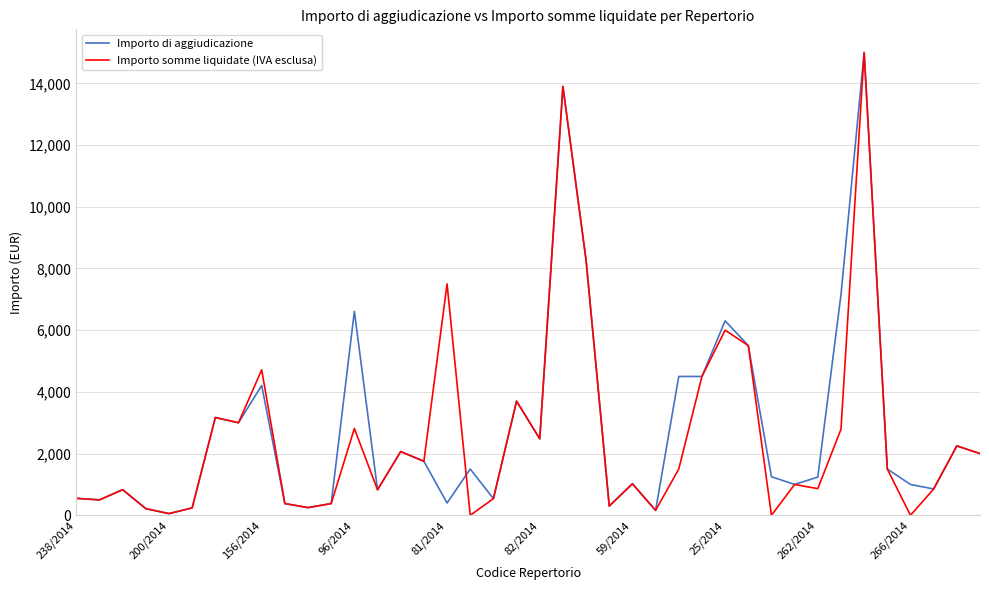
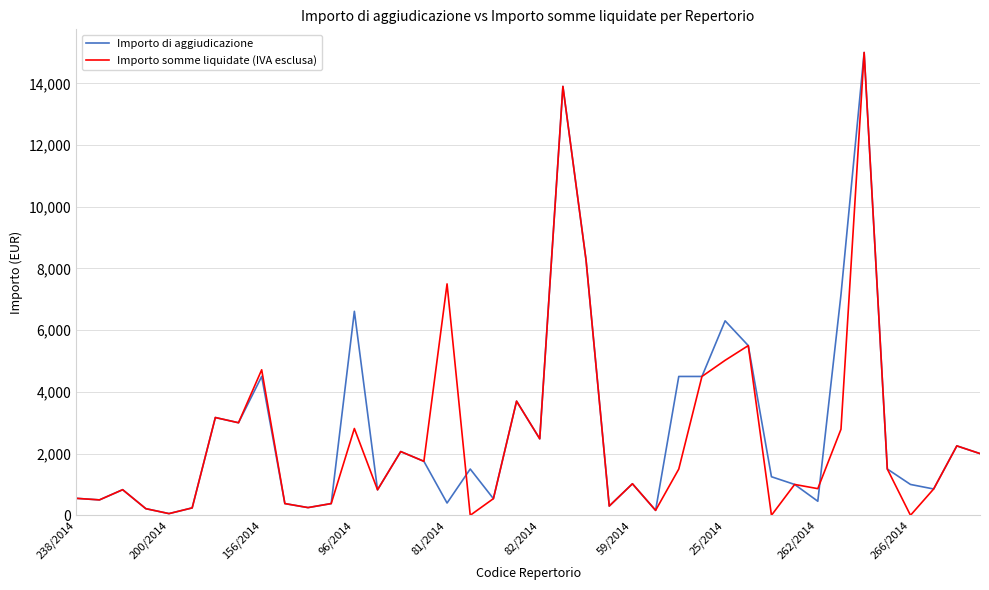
Importo di aggiudicazione, 156/2014: 4,200 -> 4,500
Importo somme liquidate (IVA esclusa), 25/2014: 6,000 -> 5,000
Importo di aggiudicazione, 262/2014: 1,200 -> 500
